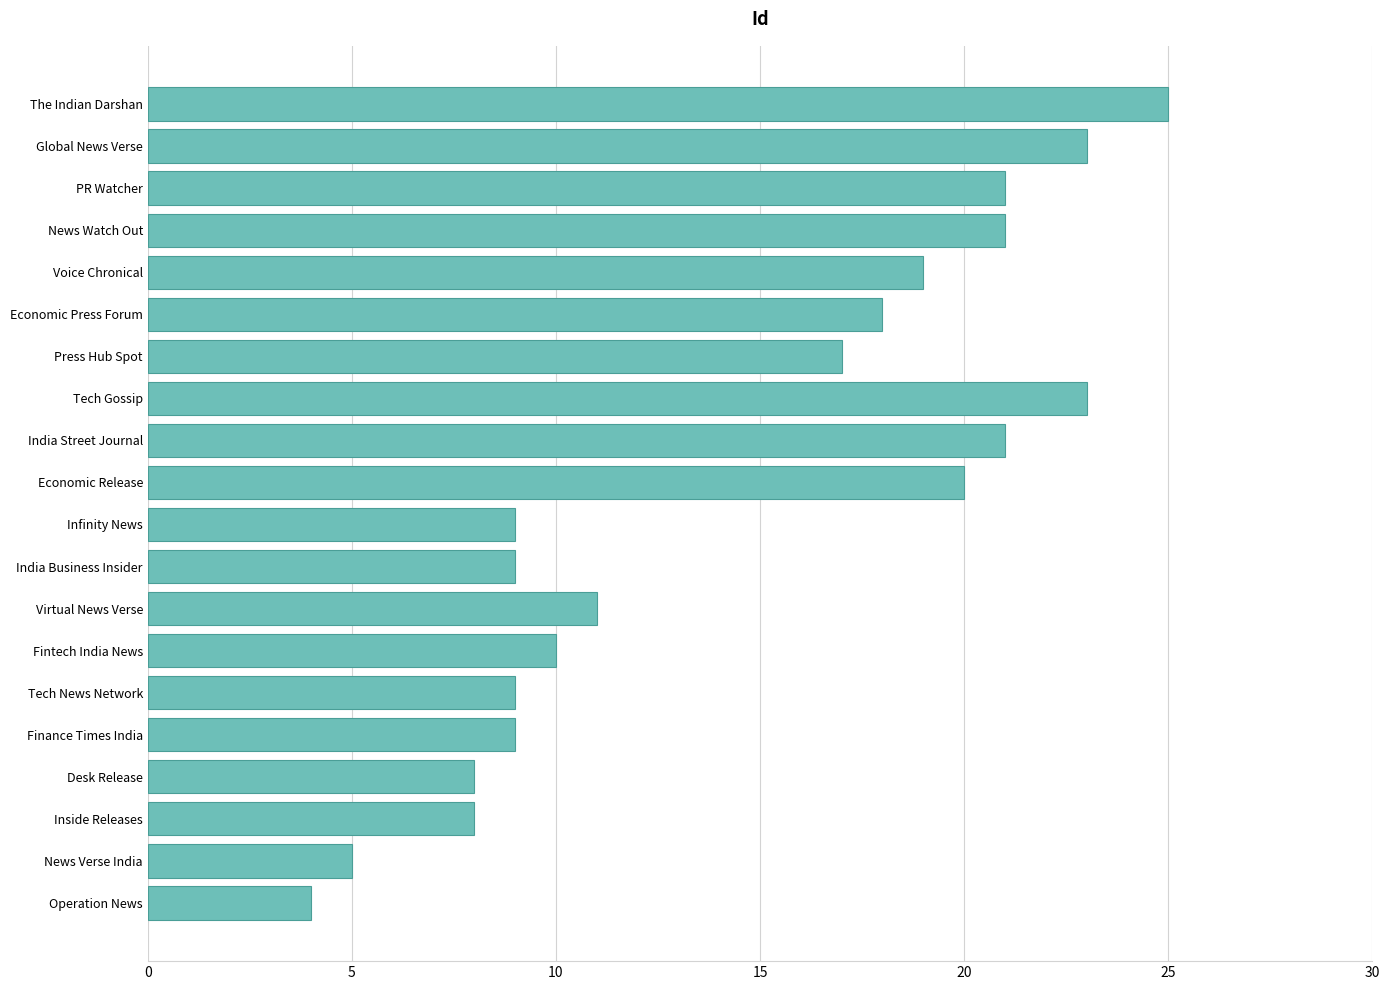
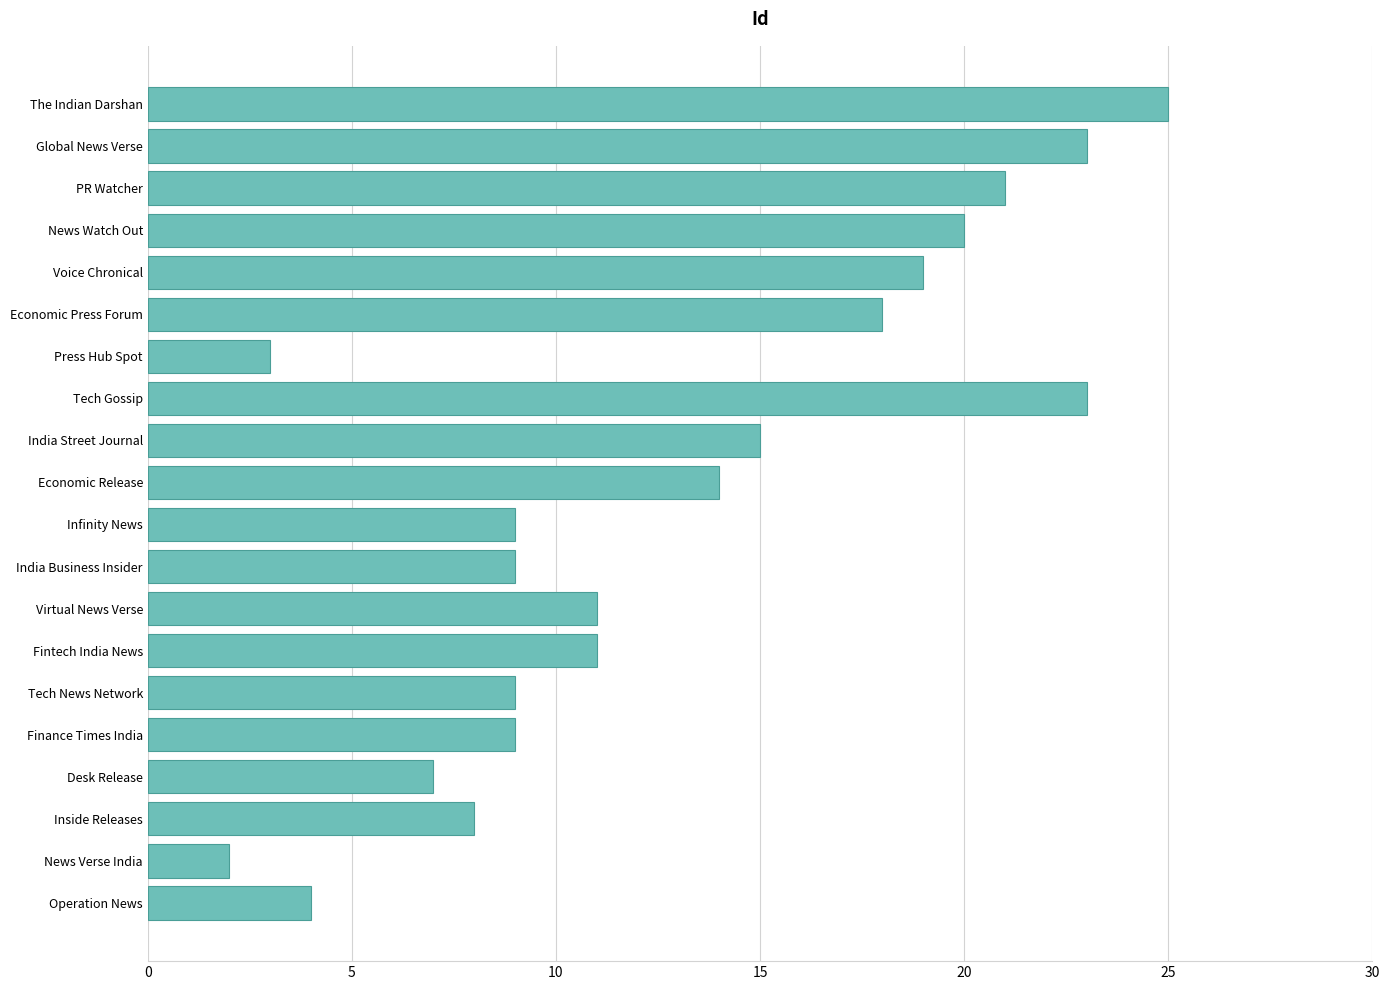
News Watch Out: 21 -> 20
Press Hub Spot: 17 -> 3
India Street Journal: 21 -> 15
Economic Release: 20 -> 14
Fintech India News: 10 -> 11
Desk Release: 8 -> 7
News Verse India: 5 -> 2
